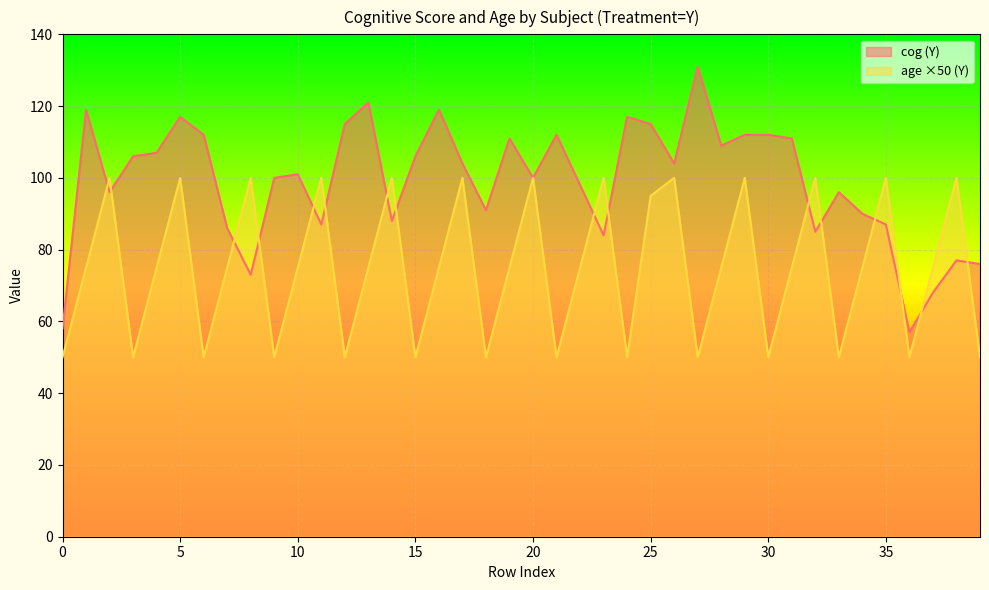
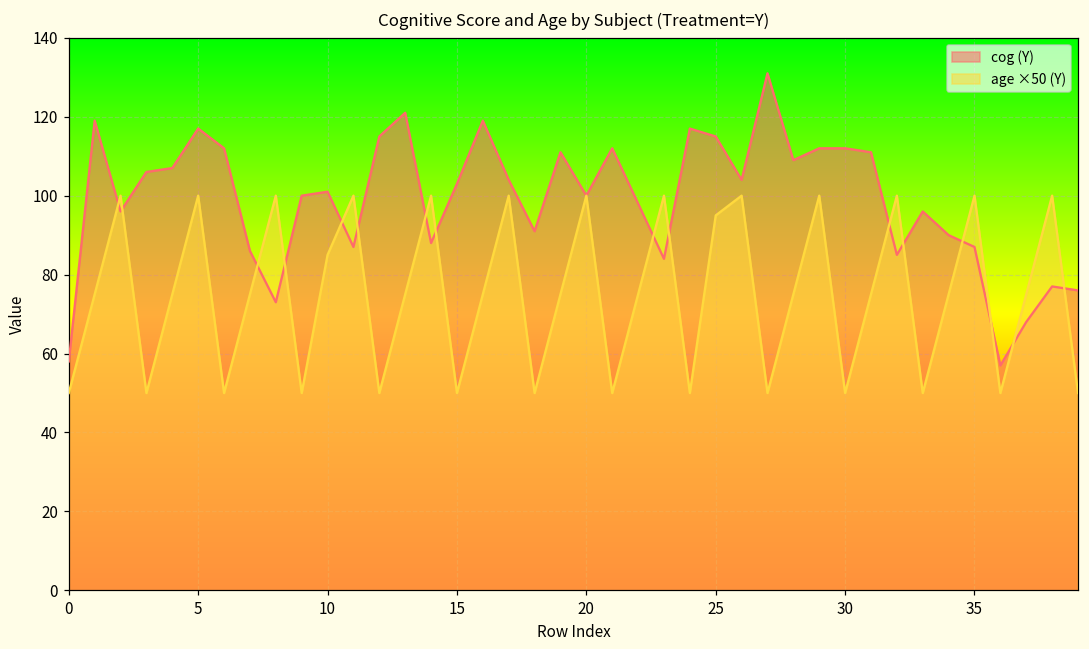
age ×50 (Y), 10: 75 -> 85
cog (Y), 15: 106 -> 103
